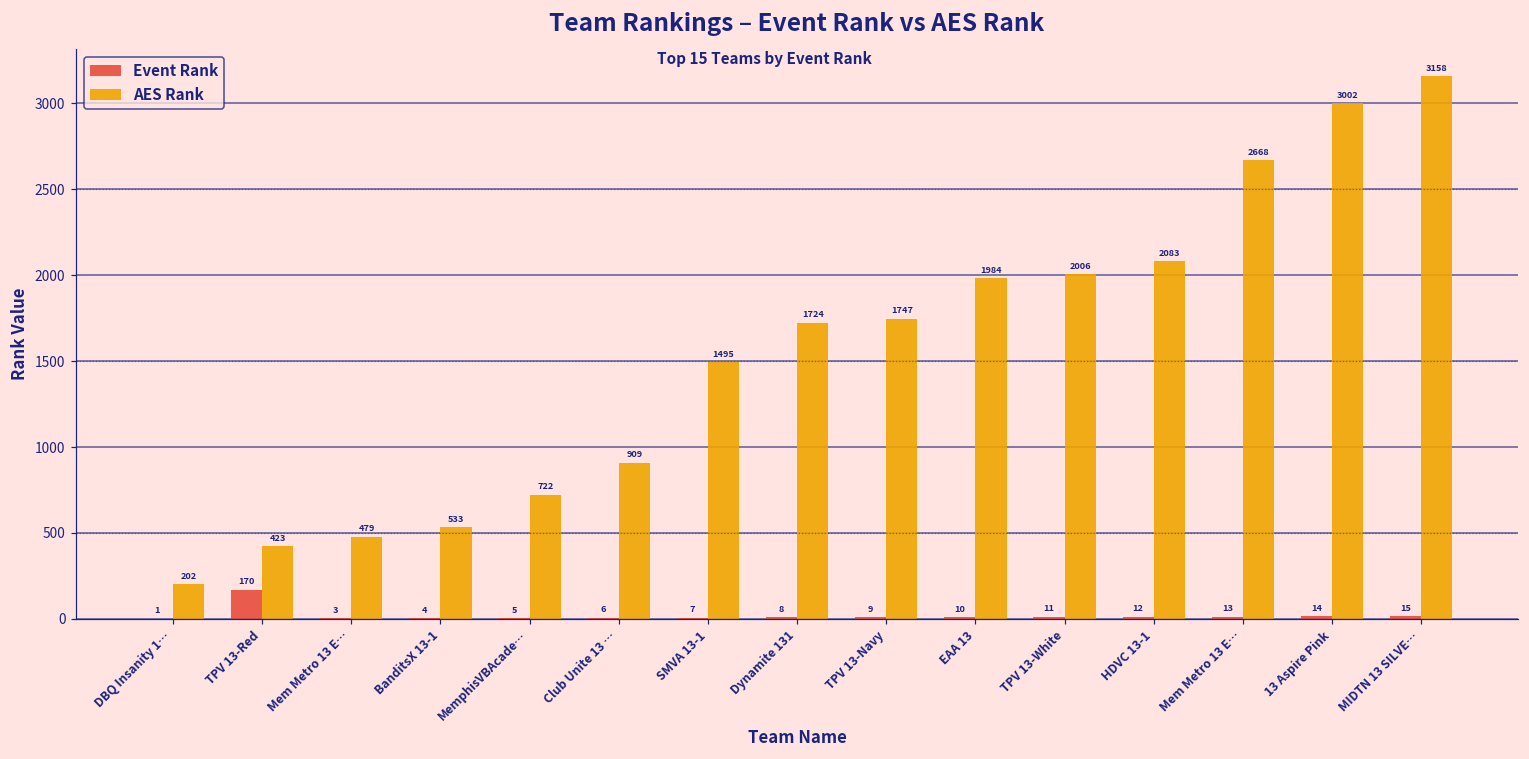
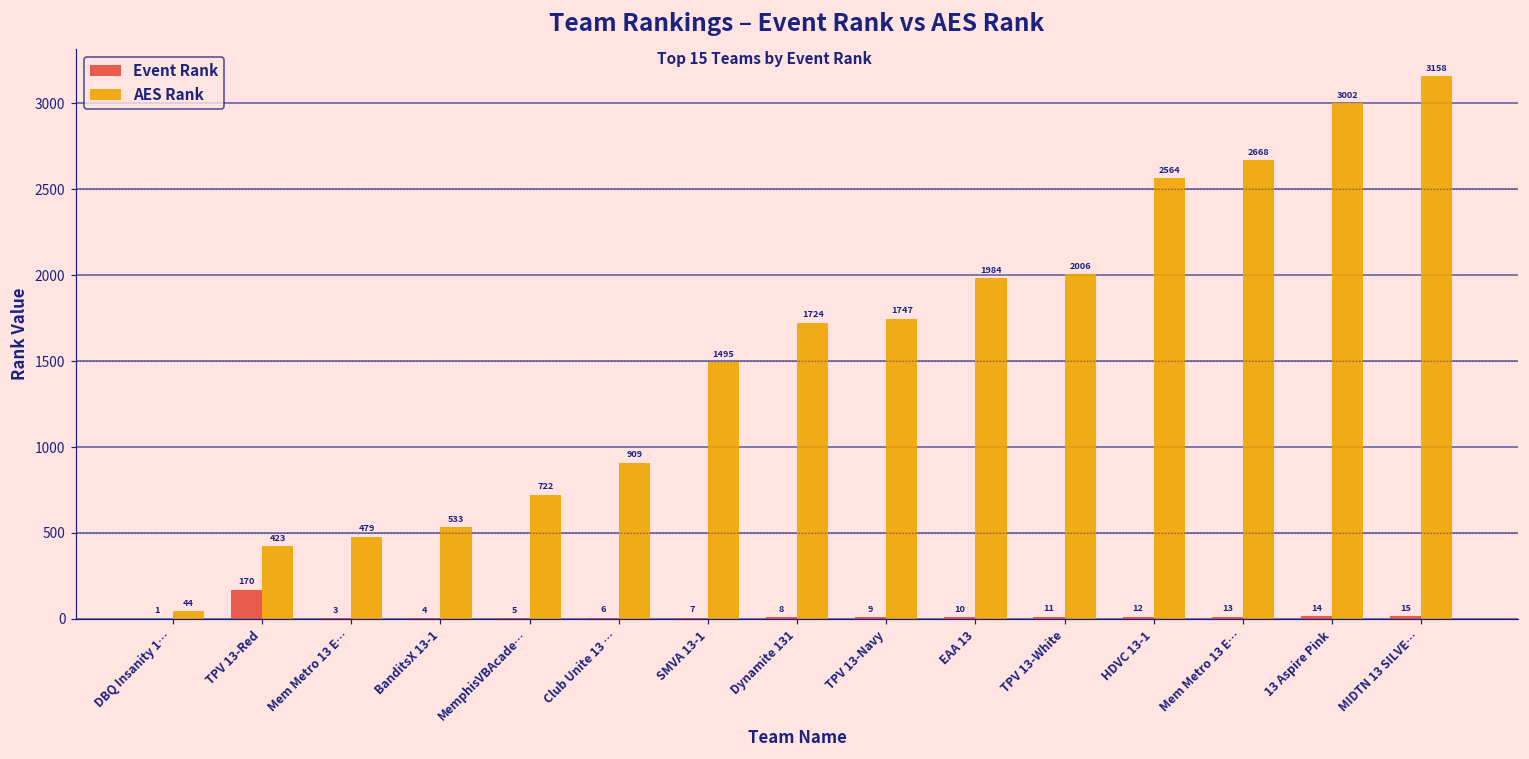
AES Rank, DBQ Insanity 1…: 202 -> 44
AES Rank, HDVC 13-1: 2083 -> 2564
